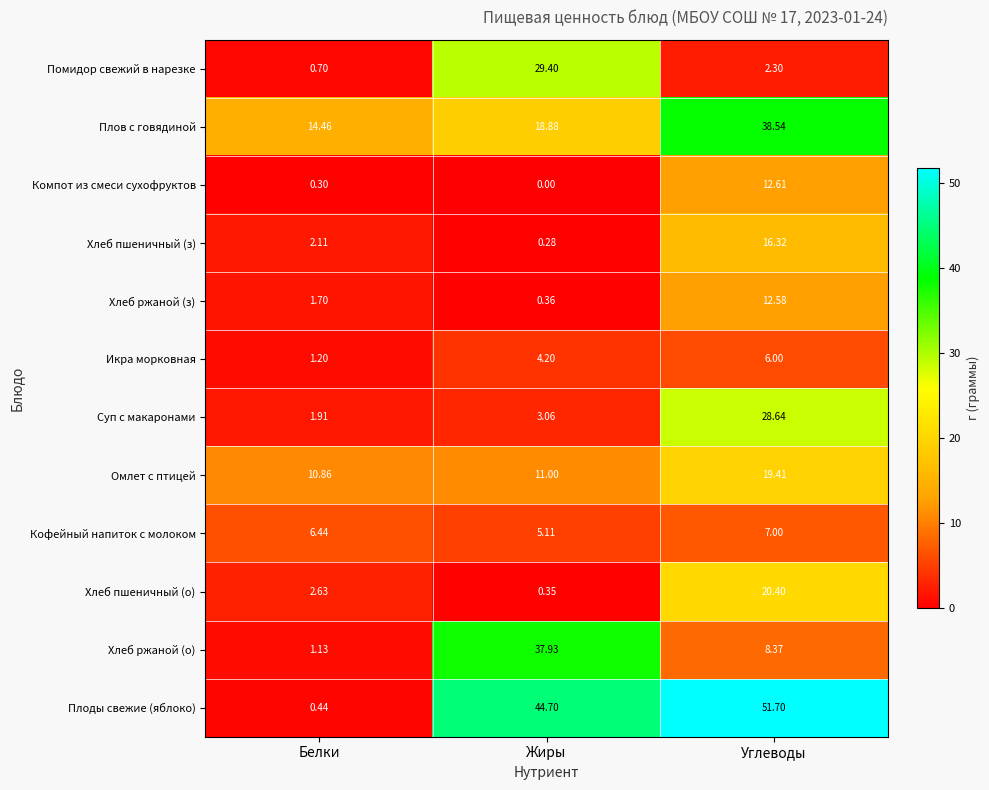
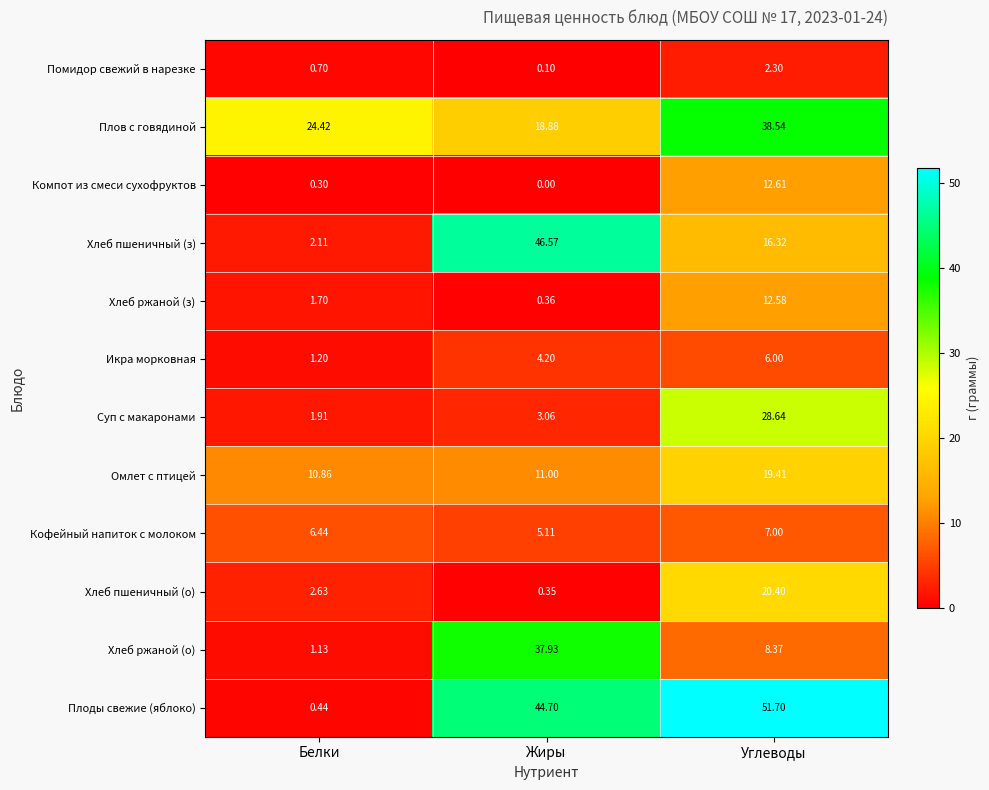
Помидор свежий в нарезке, Жиры: 29.40 -> 0.10
Плов с говядиной, Белки: 14.46 -> 24.42
Хлеб пшеничный (з), Жиры: 0.28 -> 46.57
